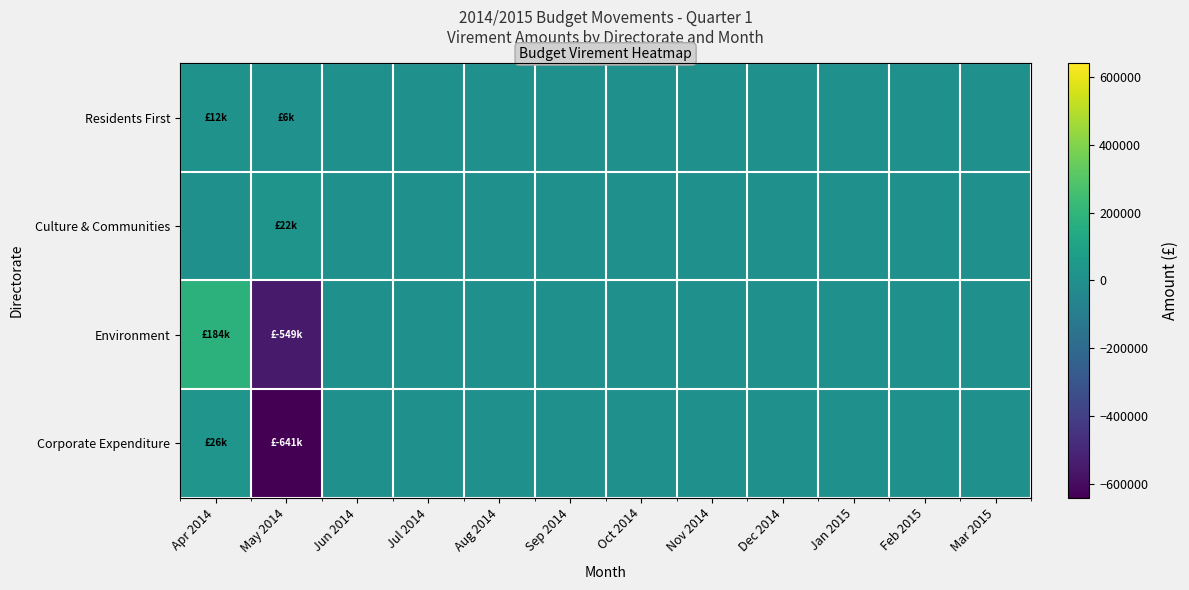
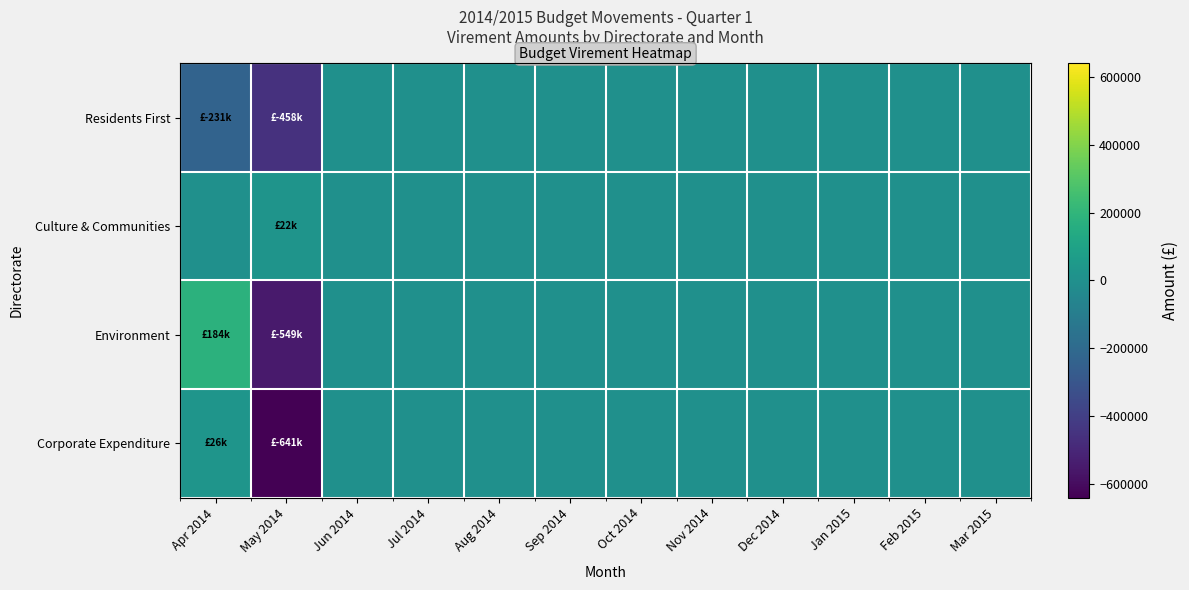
Residents First, Apr 2014: £12k -> £-231k
Residents First, May 2014: £6k -> £-458k
